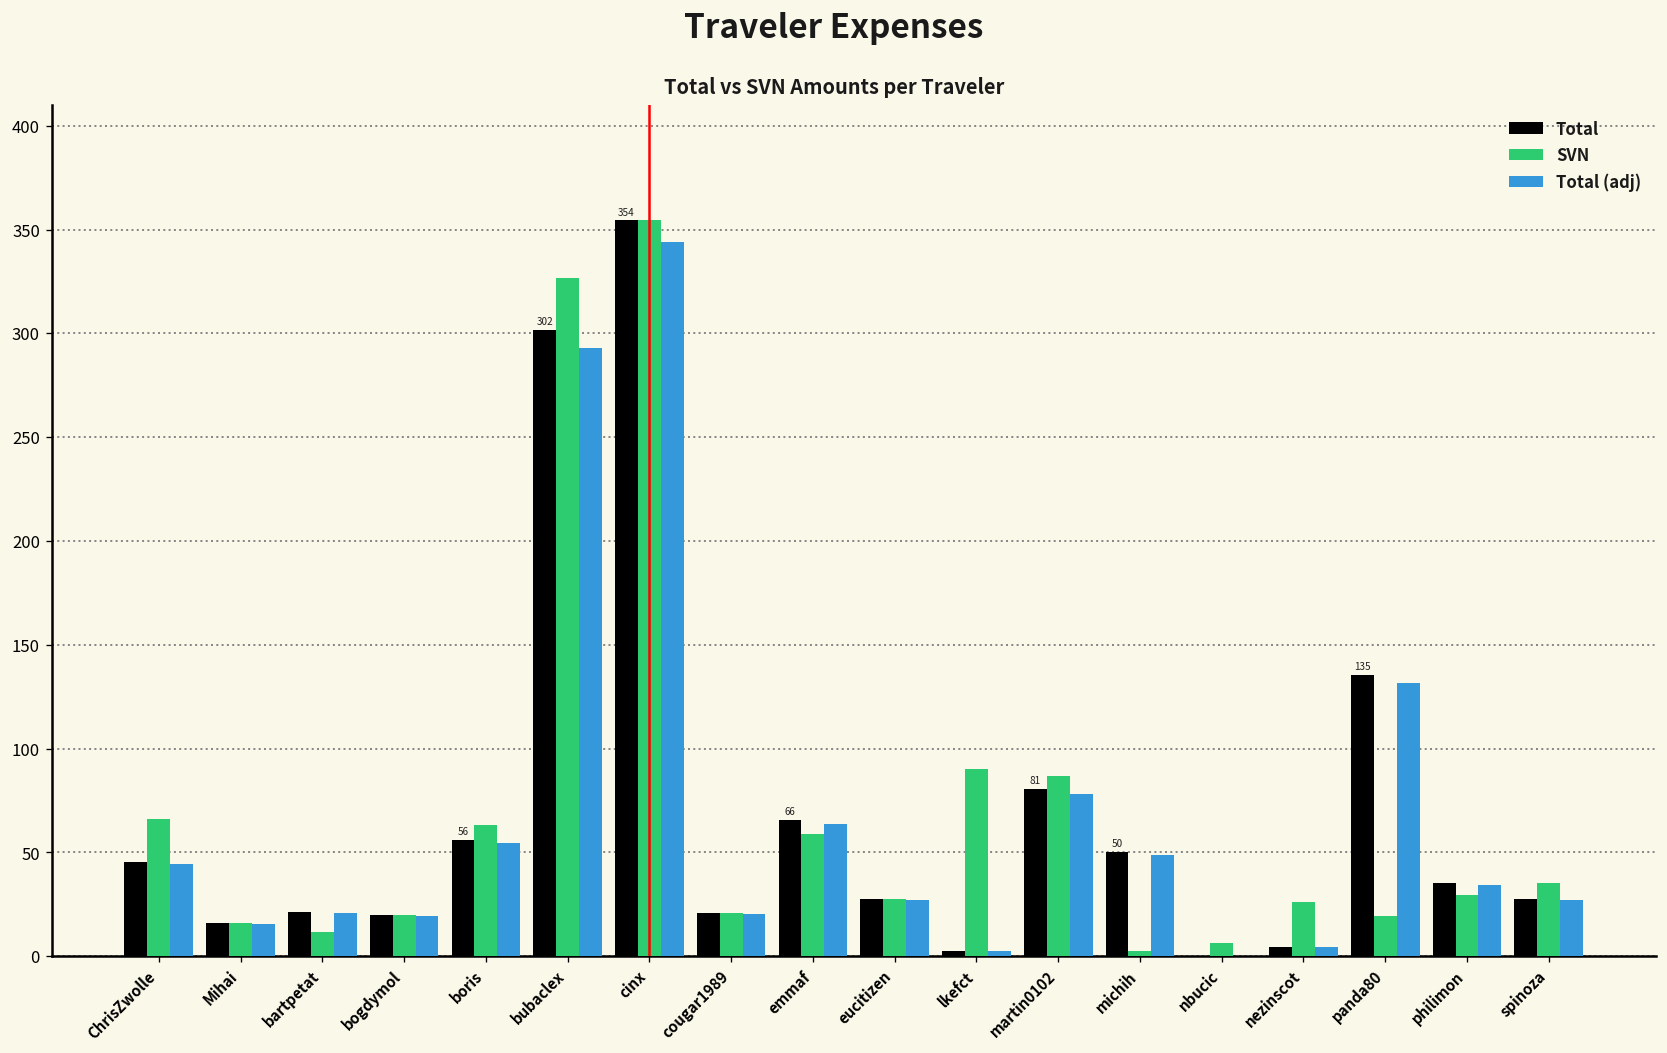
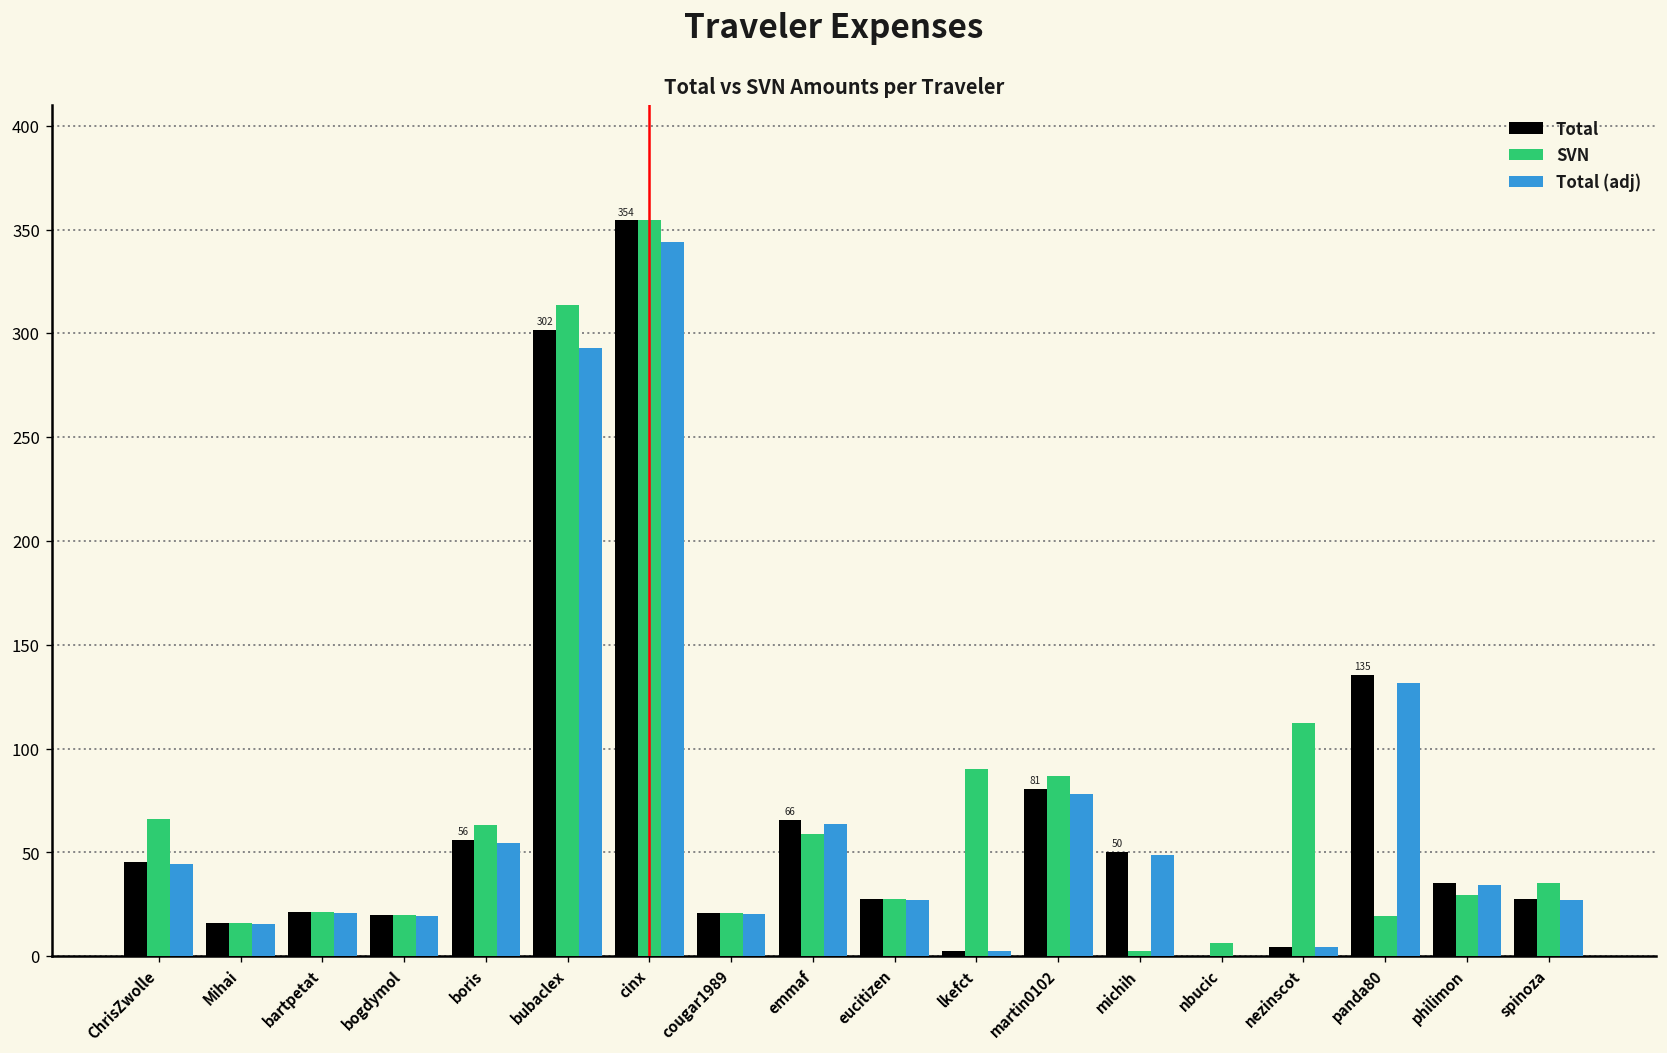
SVN, bartpetat: 12 -> 21
SVN, bubaclex: 327 -> 314
SVN, nezinscot: 26 -> 112
